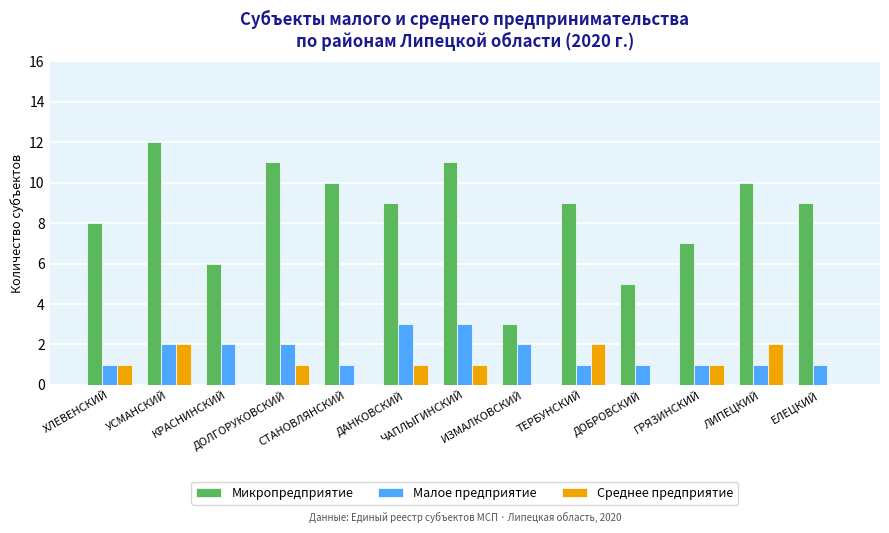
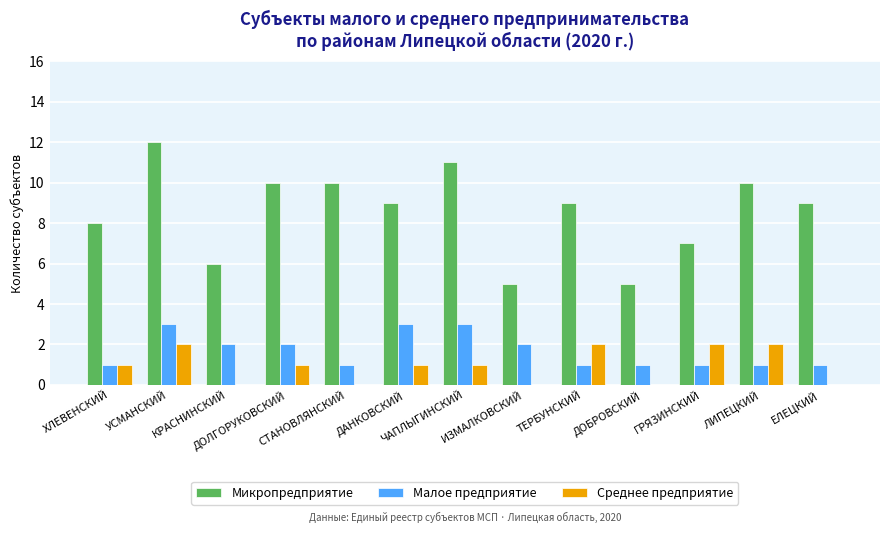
Малое предприятие, УСМАНСКИЙ: 2 -> 3
Микропредприятие, ДОЛГОРУКОВСКИЙ: 11 -> 10
Микропредприятие, ИЗМАЛКОВСКИЙ: 3 -> 5
Среднее предприятие, ГРЯЗИНСКИЙ: 1 -> 2
